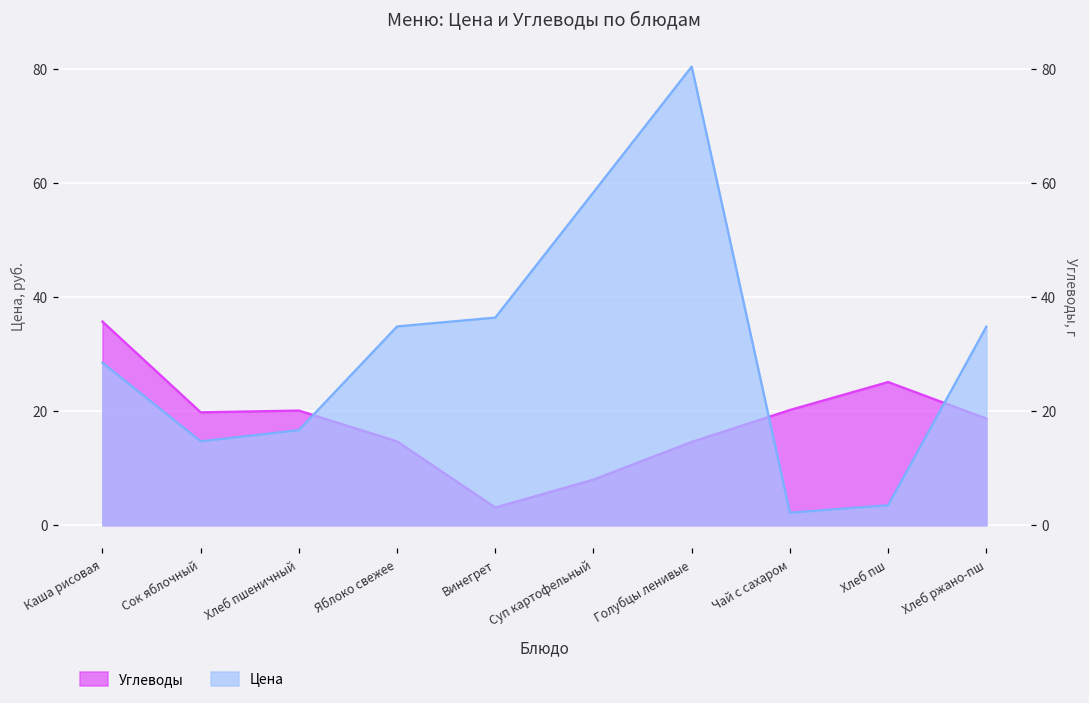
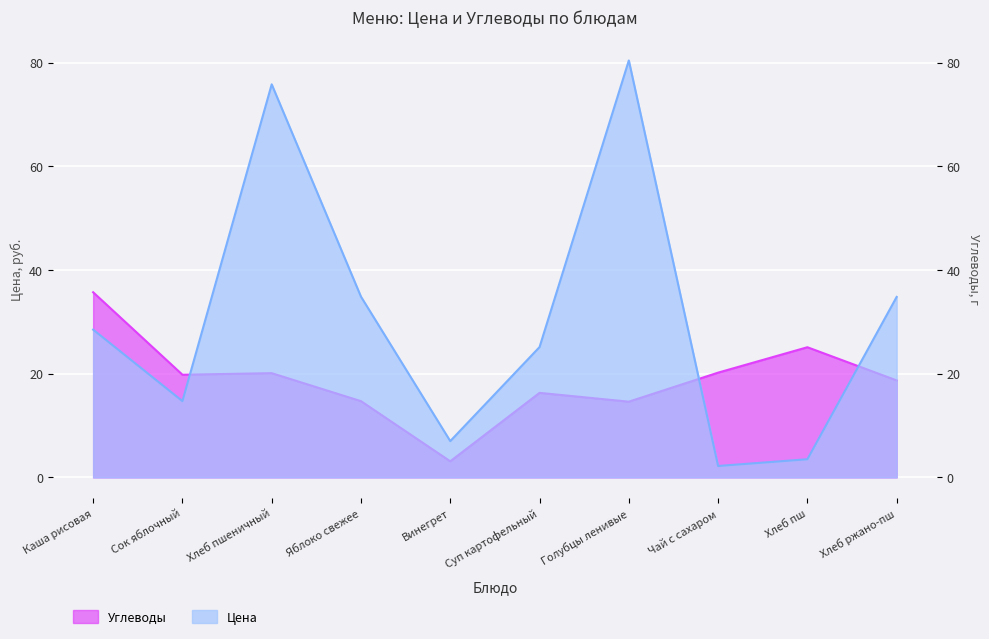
Цена, Хлеб пшеничный: 17 -> 76
Цена, Винегрет: 36 -> 7
Углеводы, Суп картофельный: 8 -> 16
Цена, Суп картофельный: 58 -> 25
